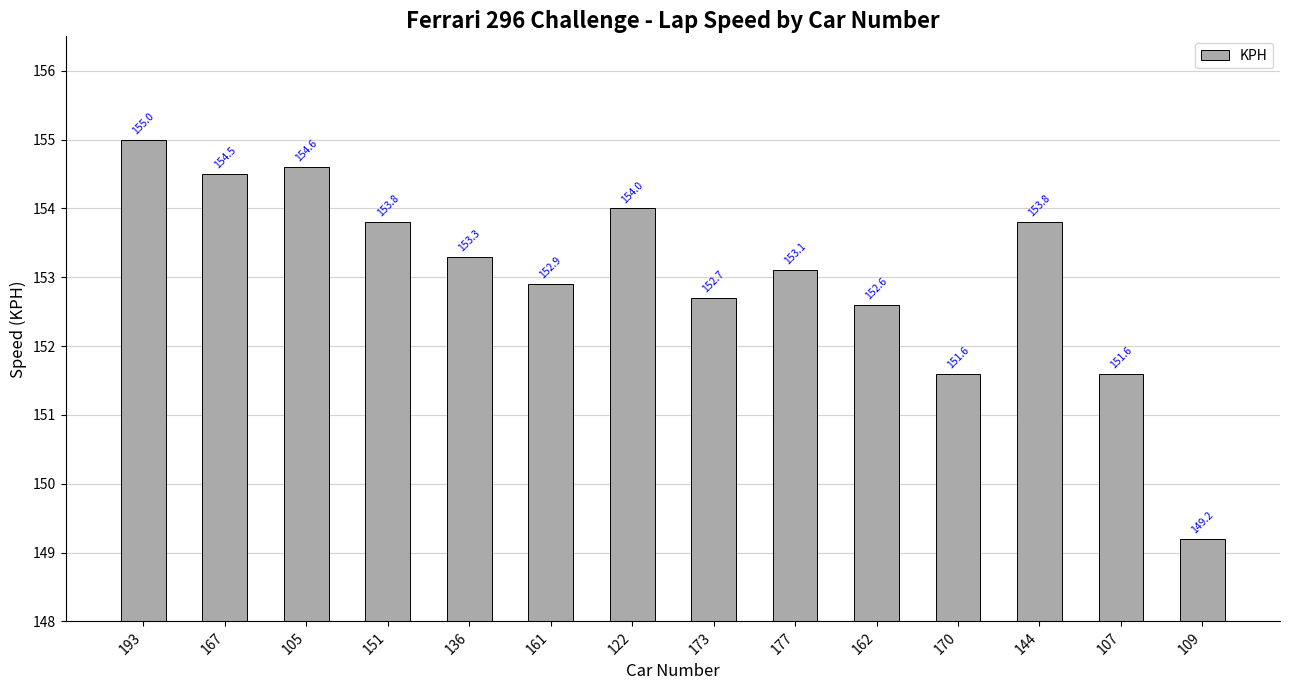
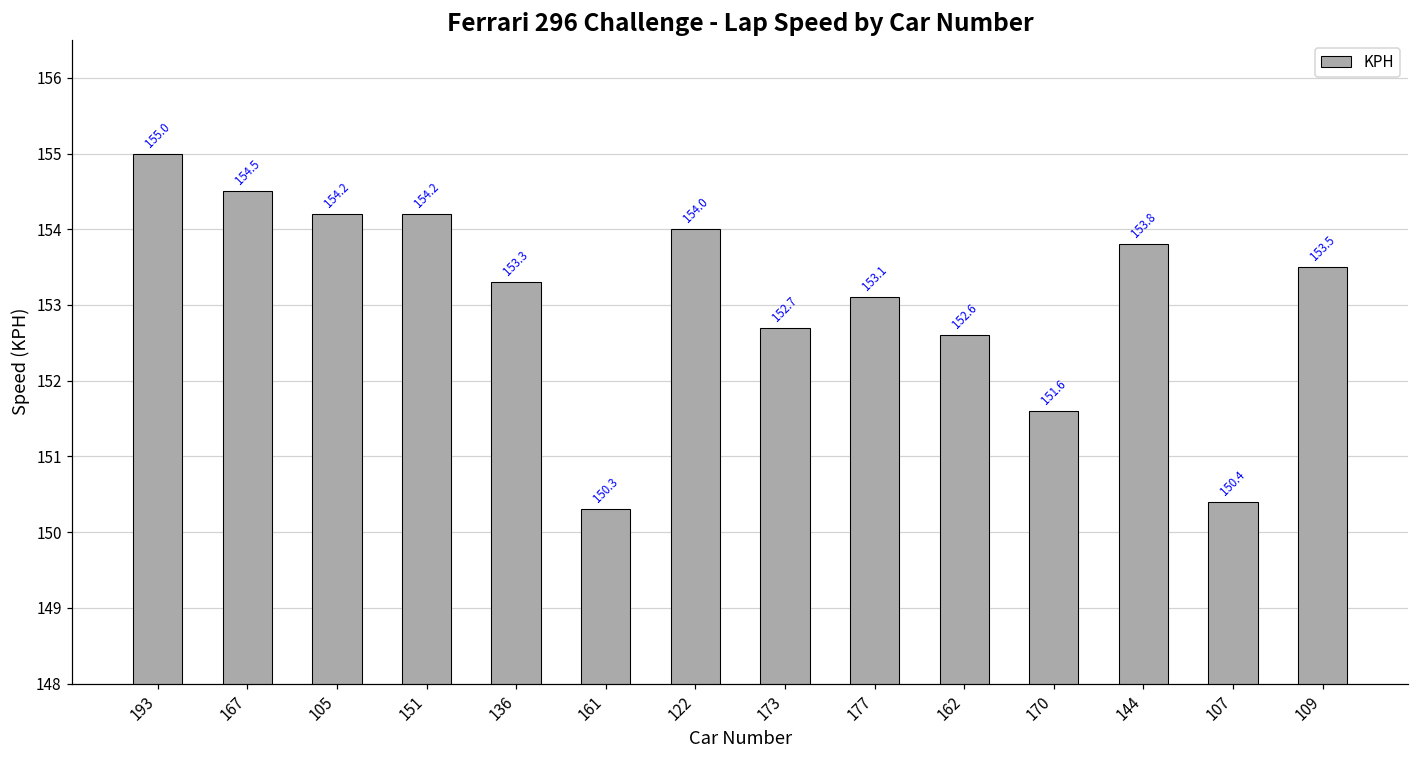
105: 154.6 -> 154.2
151: 153.8 -> 154.2
161: 152.9 -> 150.3
107: 151.6 -> 150.4
109: 149.2 -> 153.5
